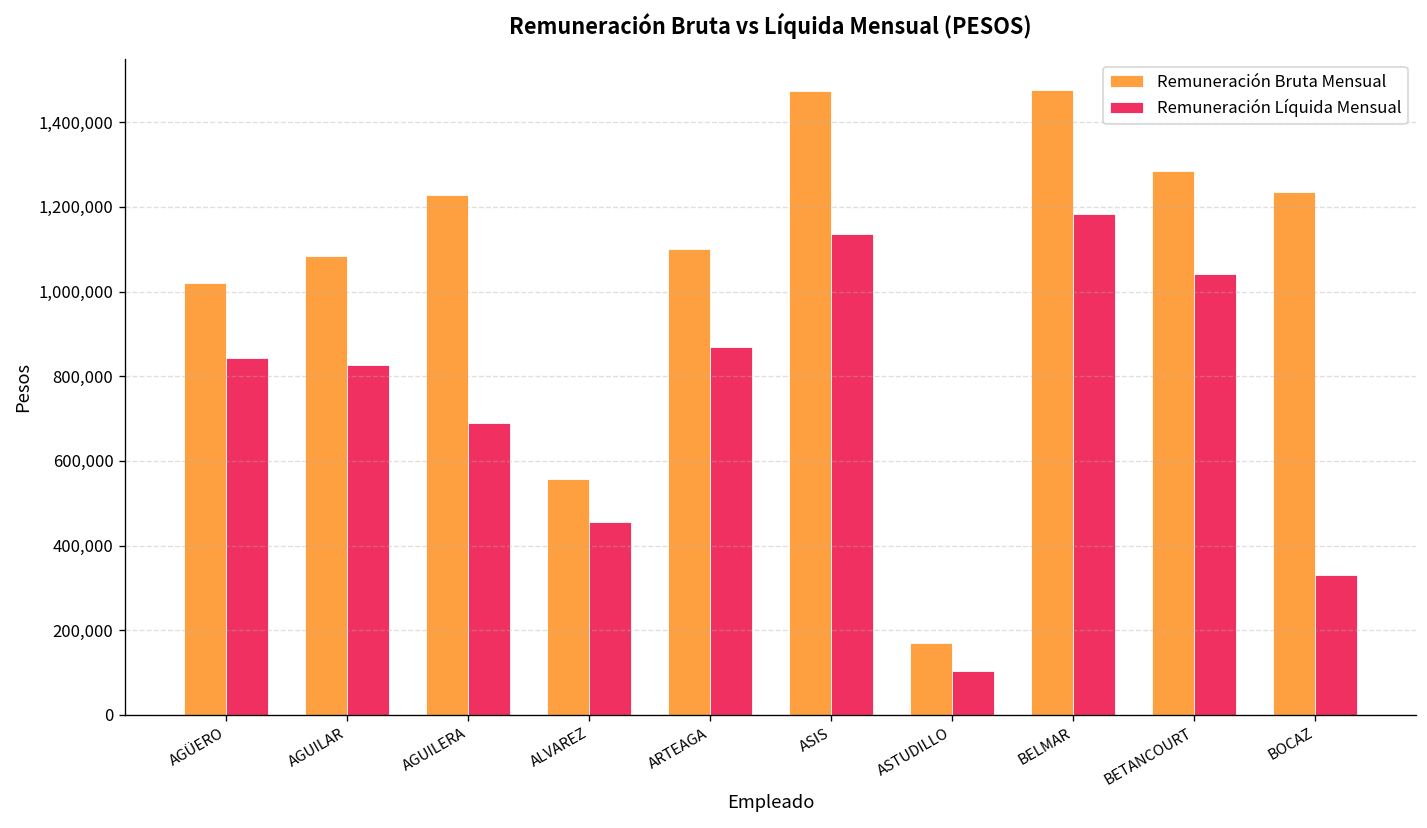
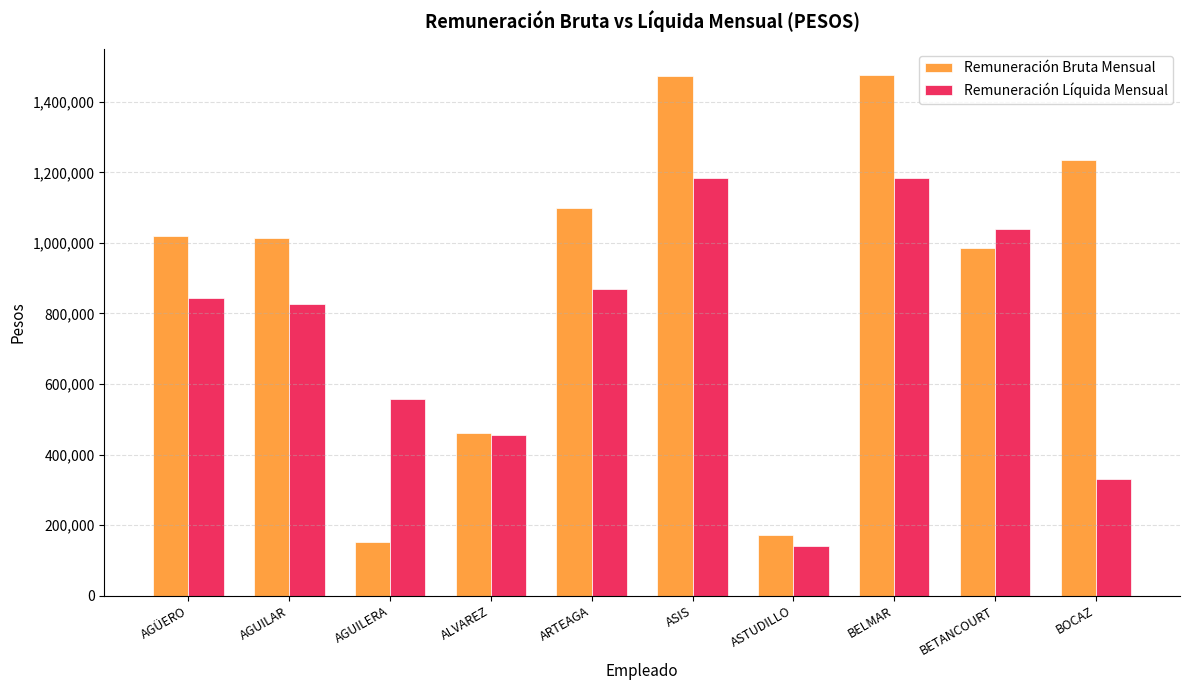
Remuneración Bruta Mensual, AGUILAR: 1,080,000 -> 1,010,000
Remuneración Bruta Mensual, AGUILERA: 1,230,000 -> 150,000
Remuneración Líquida Mensual, AGUILERA: 690,000 -> 560,000
Remuneración Bruta Mensual, ALVAREZ: 560,000 -> 460,000
Remuneración Líquida Mensual, ASIS: 1,140,000 -> 1,180,000
Remuneración Líquida Mensual, ASTUDILLO: 100,000 -> 140,000
Remuneración Bruta Mensual, BETANCOURT: 1,290,000 -> 990,000
